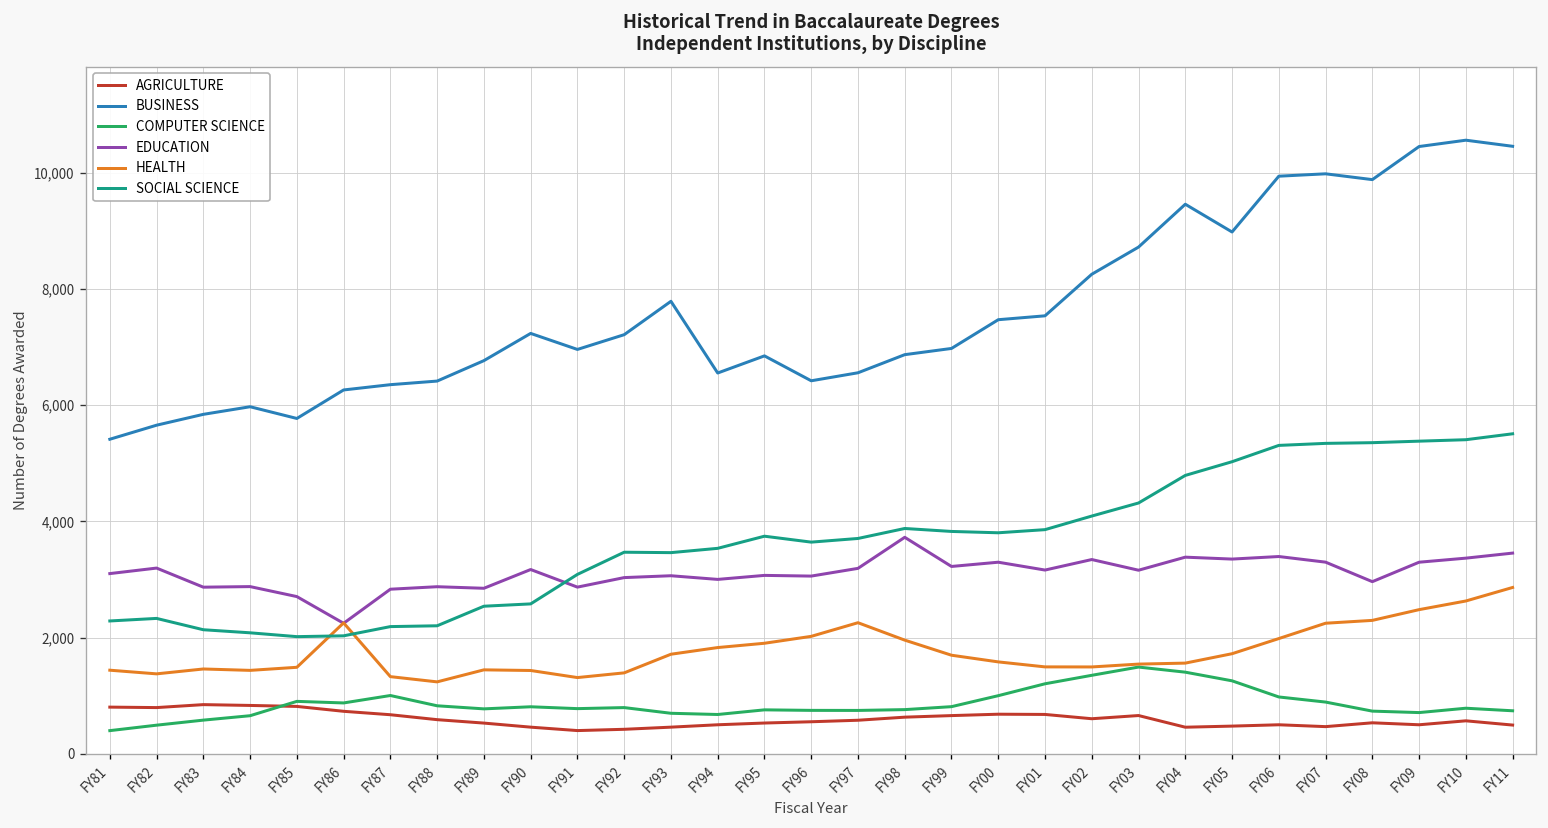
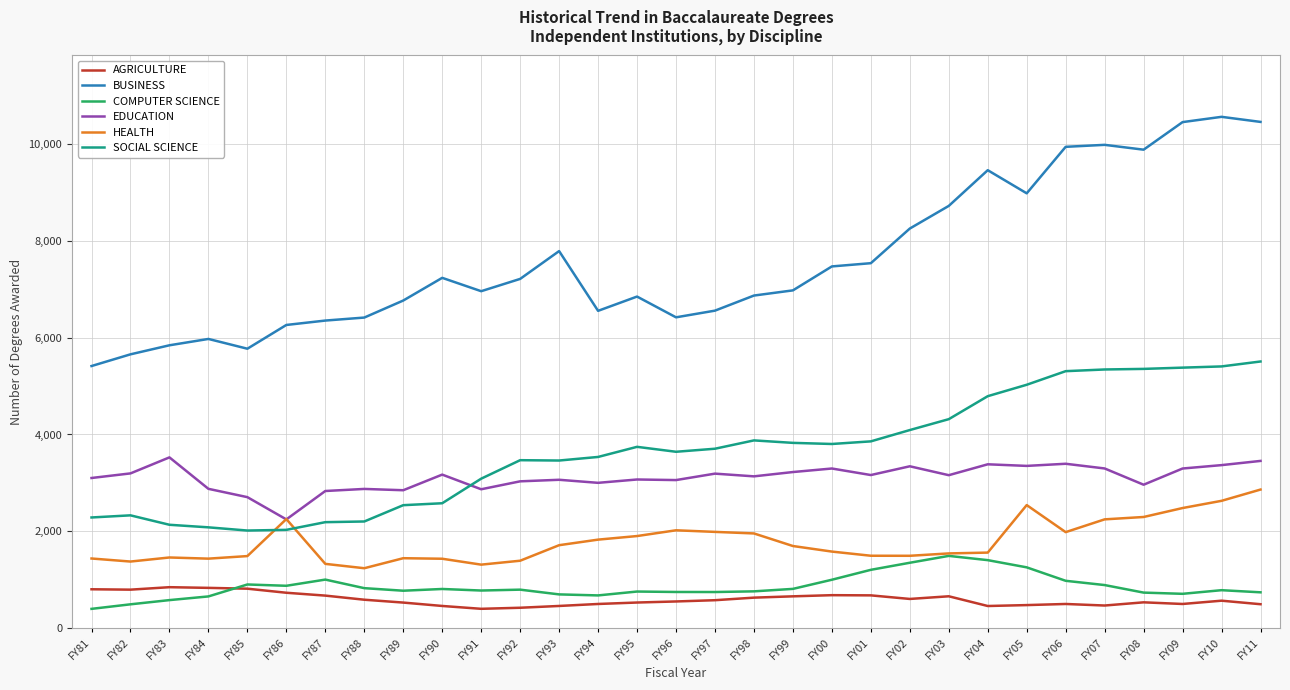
EDUCATION, FY83: 2,900 -> 3,500
HEALTH, FY97: 2,300 -> 2,000
EDUCATION, FY98: 3,700 -> 3,100
HEALTH, FY05: 1,700 -> 2,500
